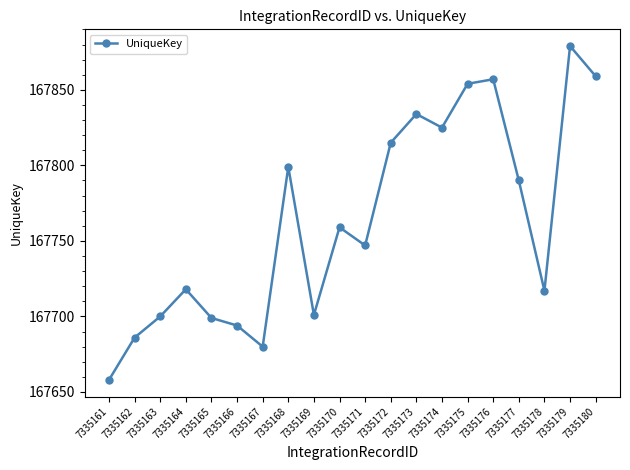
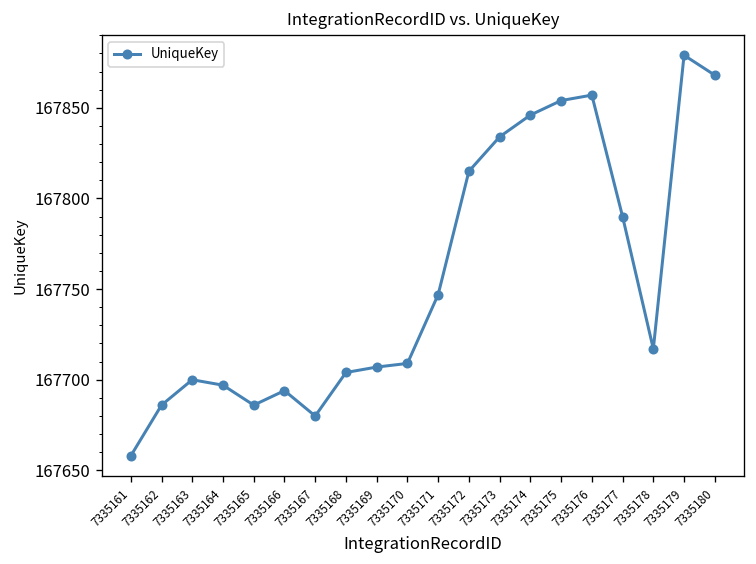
7335164: 167718 -> 167697
7335165: 167699 -> 167686
7335168: 167799 -> 167704
7335169: 167701 -> 167707
7335170: 167759 -> 167709
7335174: 167825 -> 167846
7335180: 167859 -> 167868
